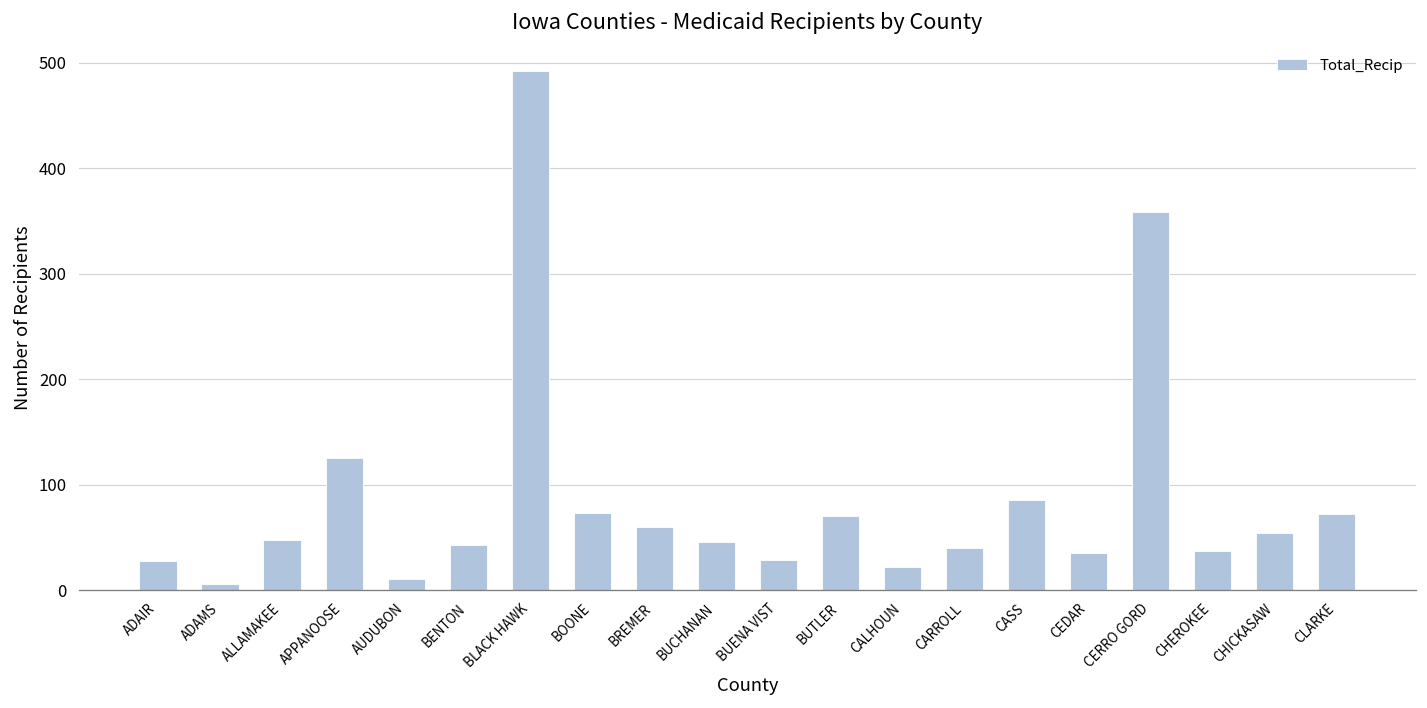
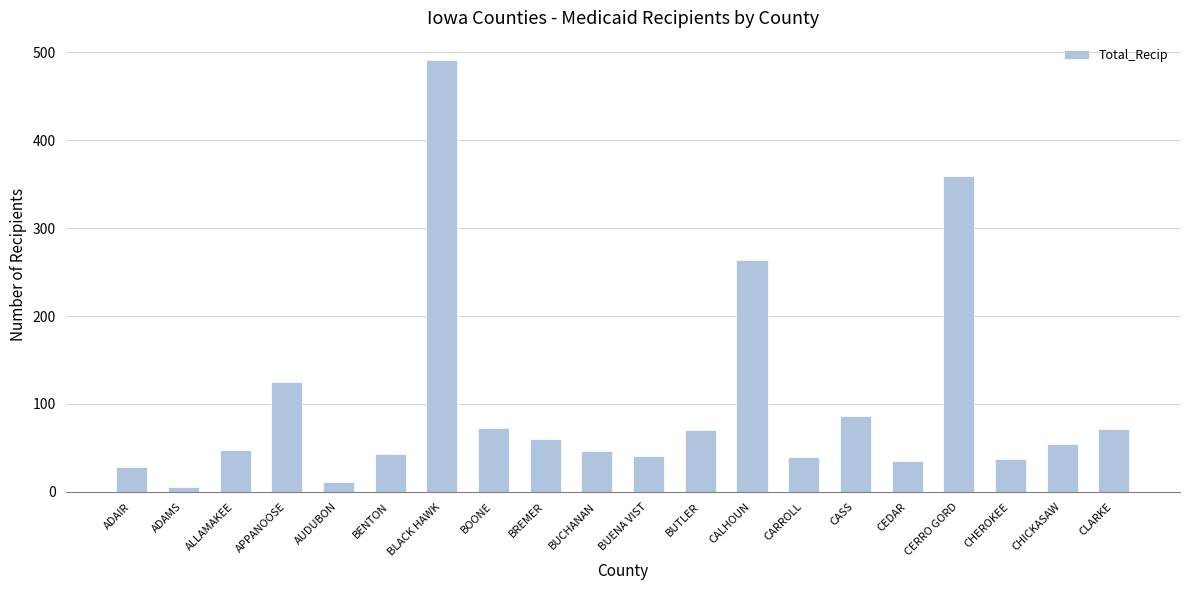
BUENA VIST: 30 -> 40
CALHOUN: 20 -> 260
